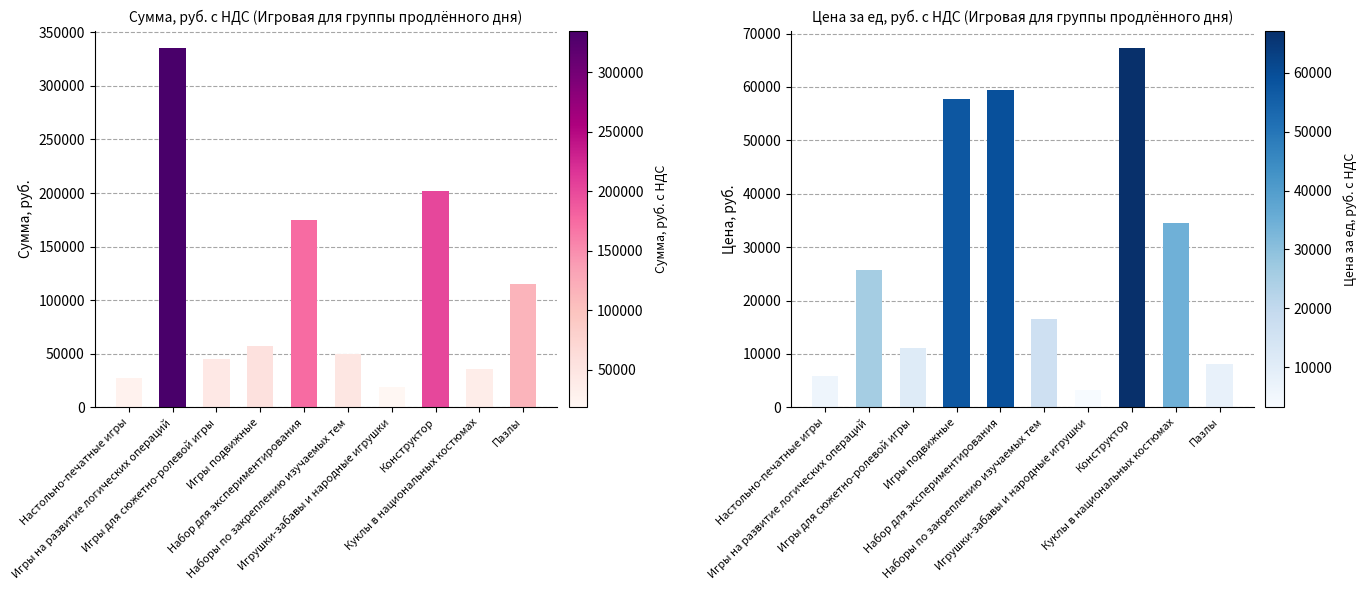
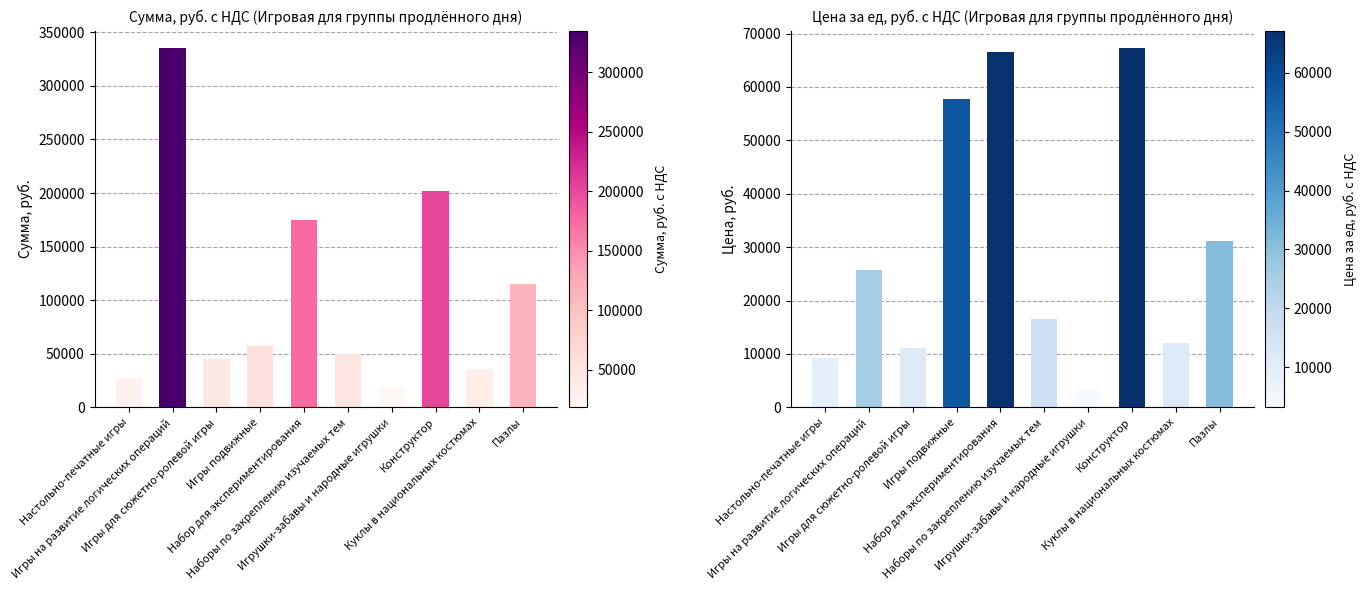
Цена за ед, руб. с НДС (Игровая для группы продлённого дня), Настольно-печатные игры: 6000 -> 9000
Цена за ед, руб. с НДС (Игровая для группы продлённого дня), Набор для экспериментирования: 59000 -> 67000
Цена за ед, руб. с НДС (Игровая для группы продлённого дня), Куклы в национальных костюмах: 35000 -> 12000
Цена за ед, руб. с НДС (Игровая для группы продлённого дня), Пазлы: 8000 -> 31000
